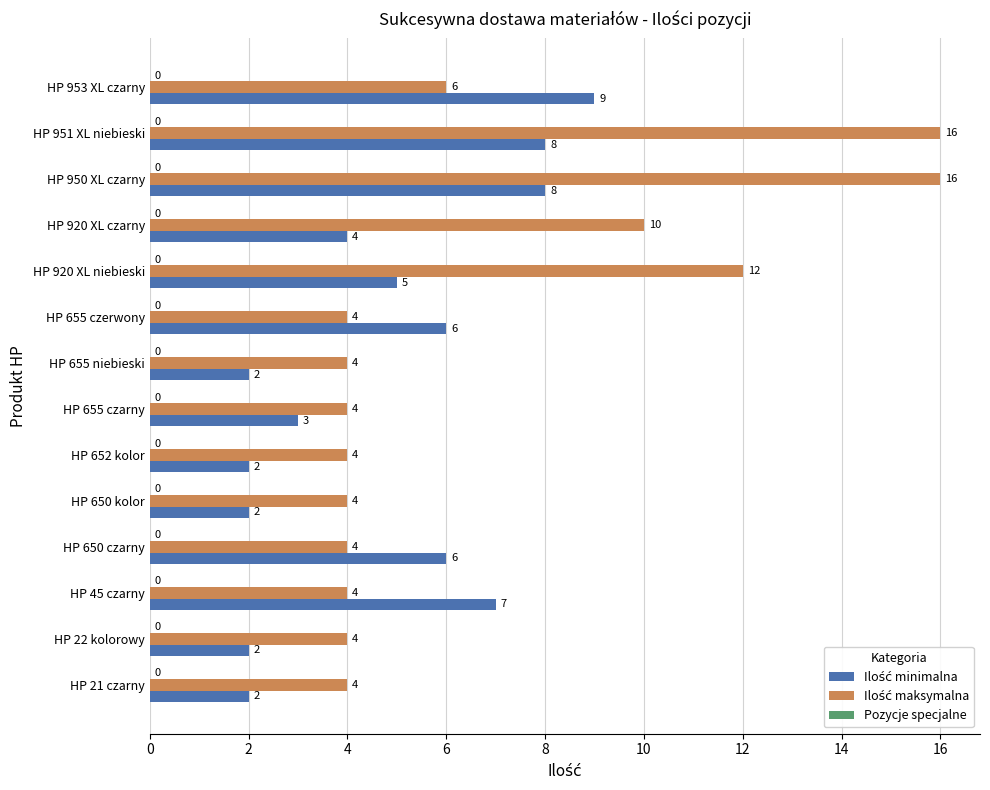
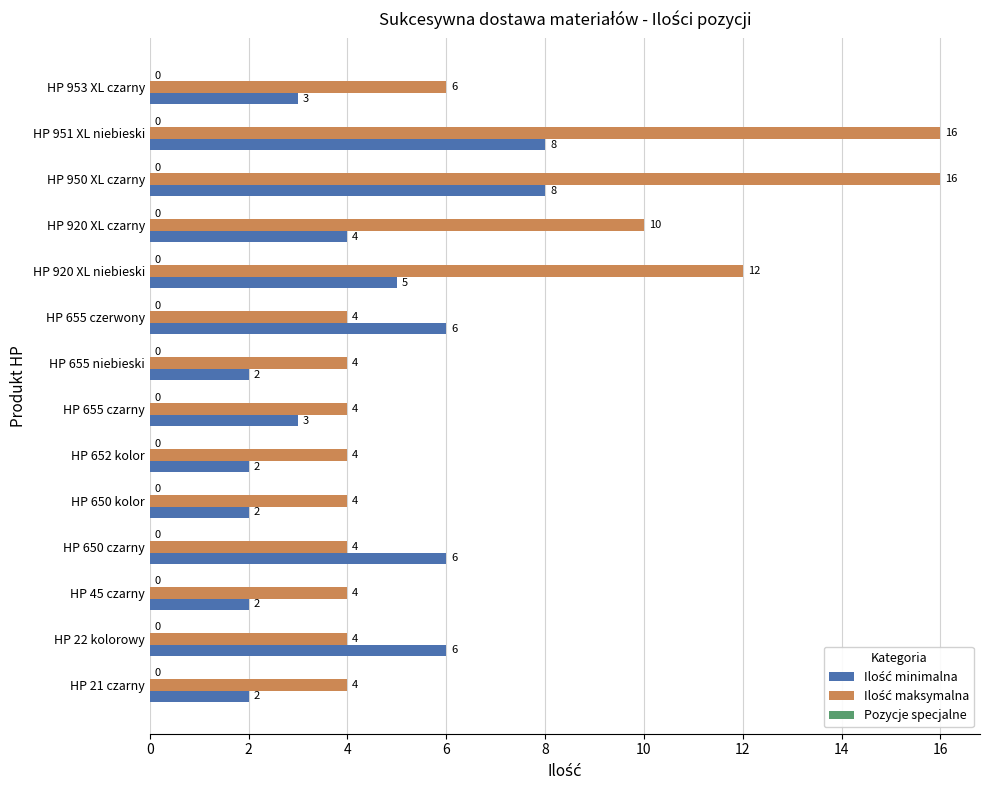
Ilość minimalna, HP 953 XL czarny: 9 -> 3
Ilość minimalna, HP 45 czarny: 7 -> 2
Ilość minimalna, HP 22 kolorowy: 2 -> 6
